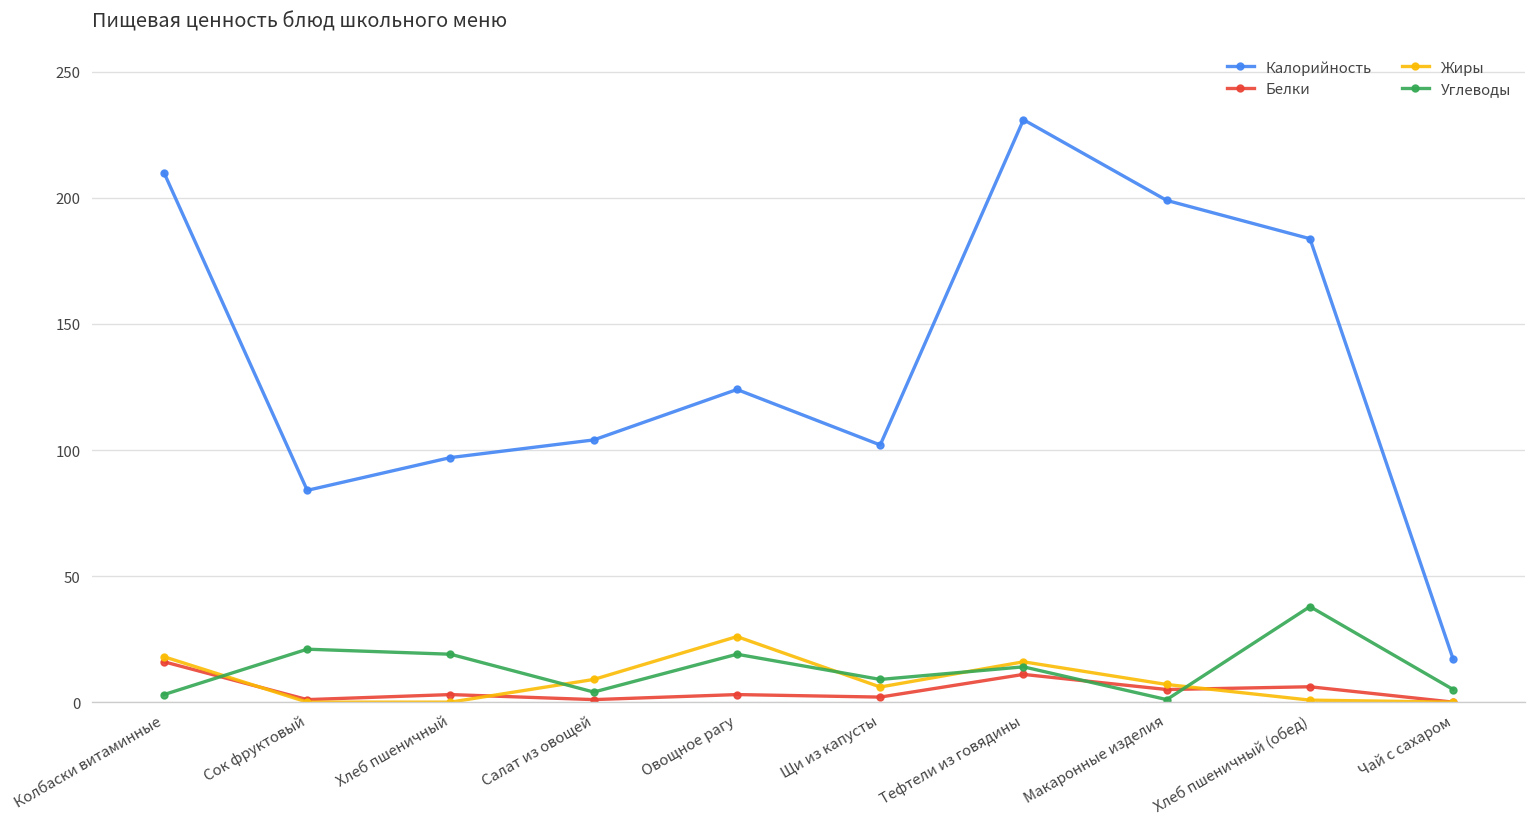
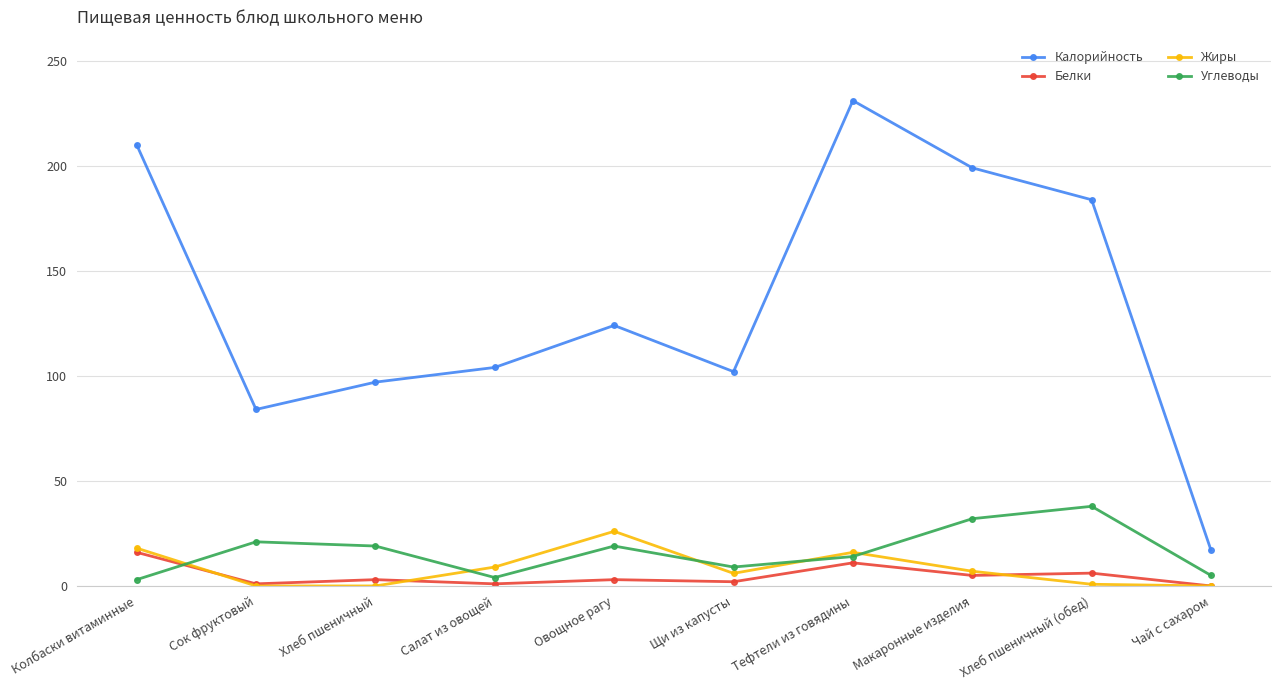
Углеводы, Макаронные изделия: 1 -> 32
